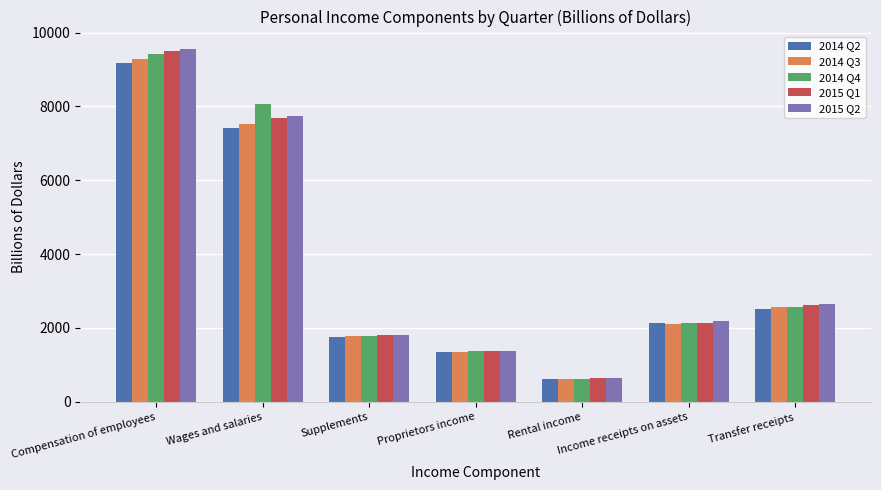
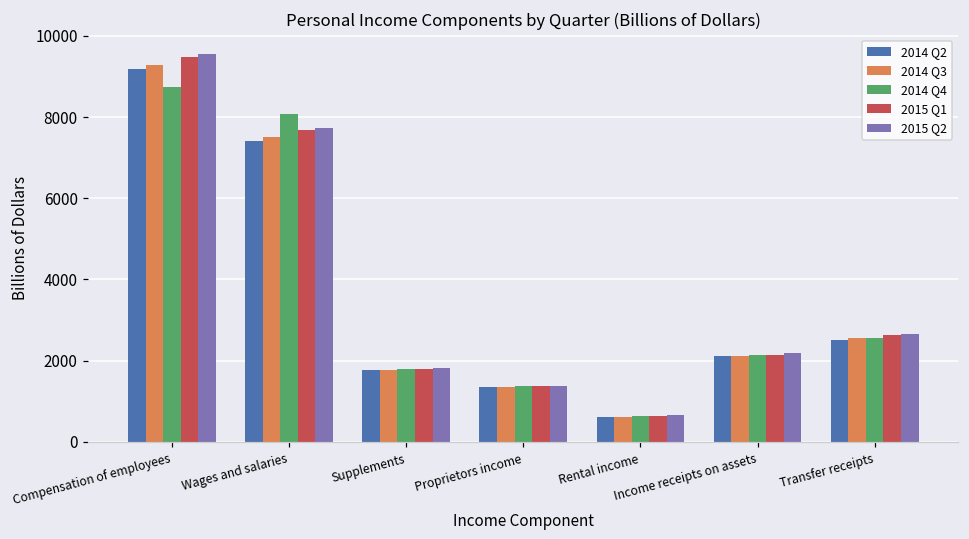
2014 Q4, Compensation of employees: 9400 -> 8700
